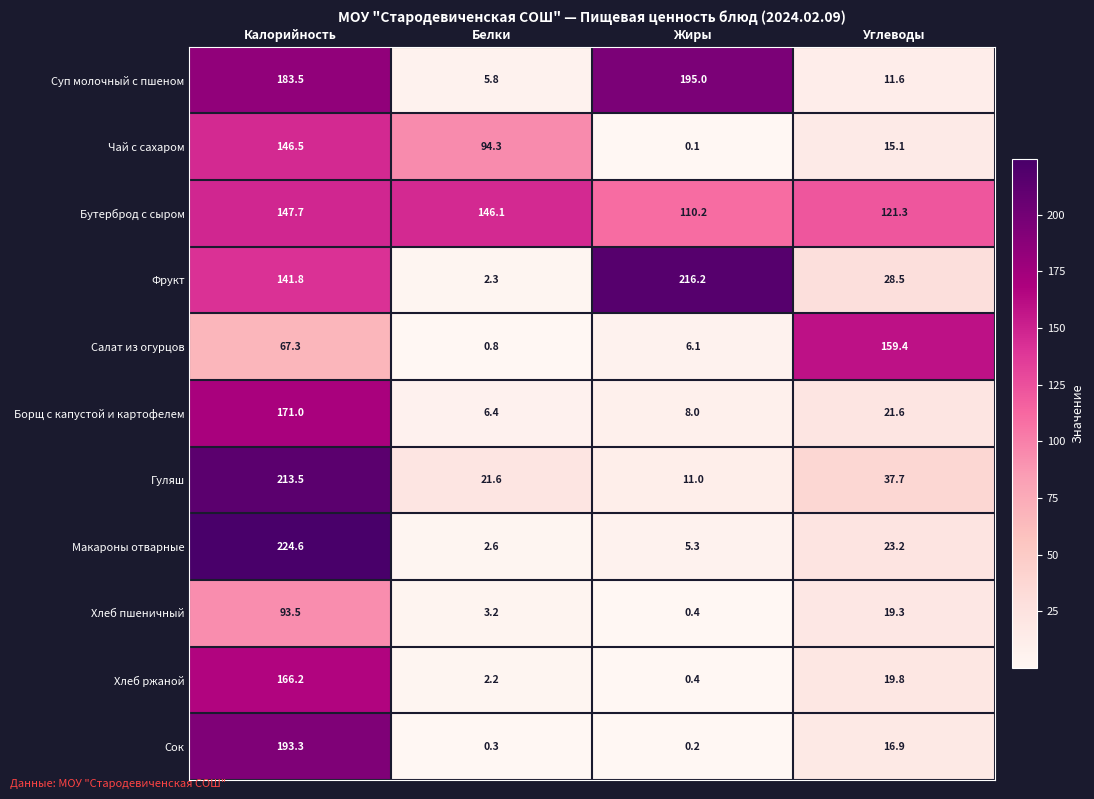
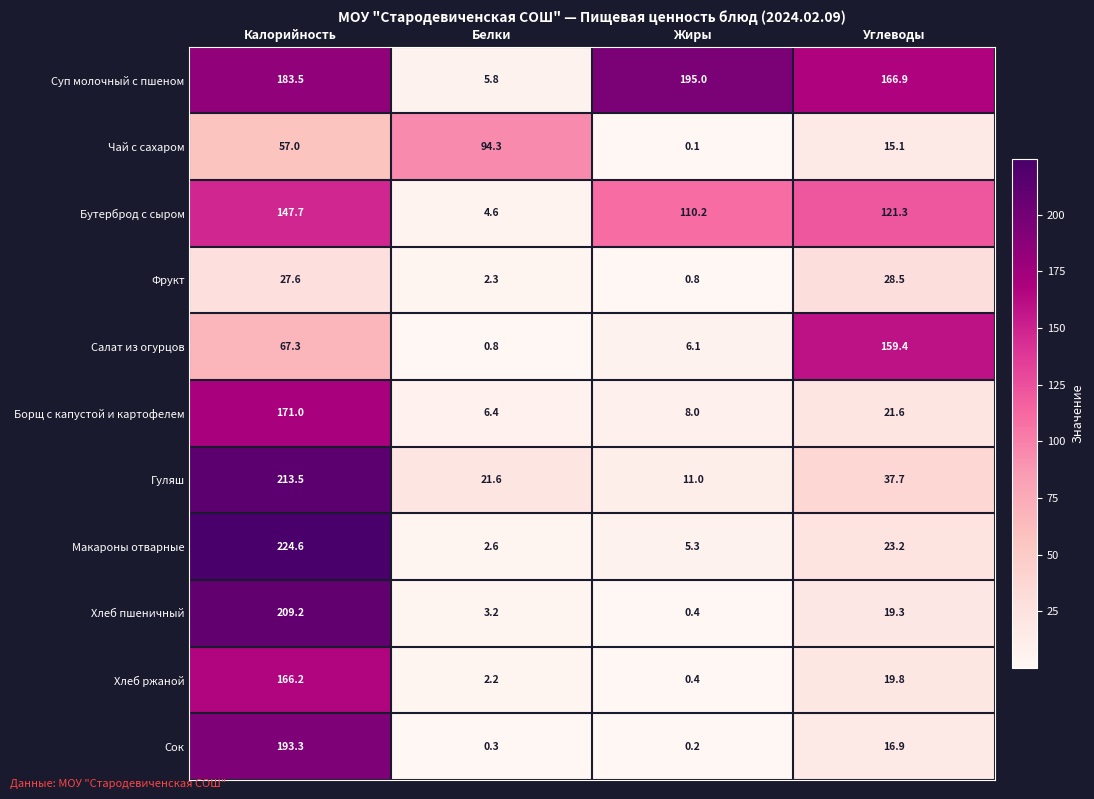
Суп молочный с пшеном, Углеводы: 11.6 -> 166.9
Чай с сахаром, Калорийность: 146.5 -> 57.0
Бутерброд с сыром, Белки: 146.1 -> 4.6
Фрукт, Калорийность: 141.8 -> 27.6
Фрукт, Жиры: 216.2 -> 0.8
Хлеб пшеничный, Калорийность: 93.5 -> 209.2
